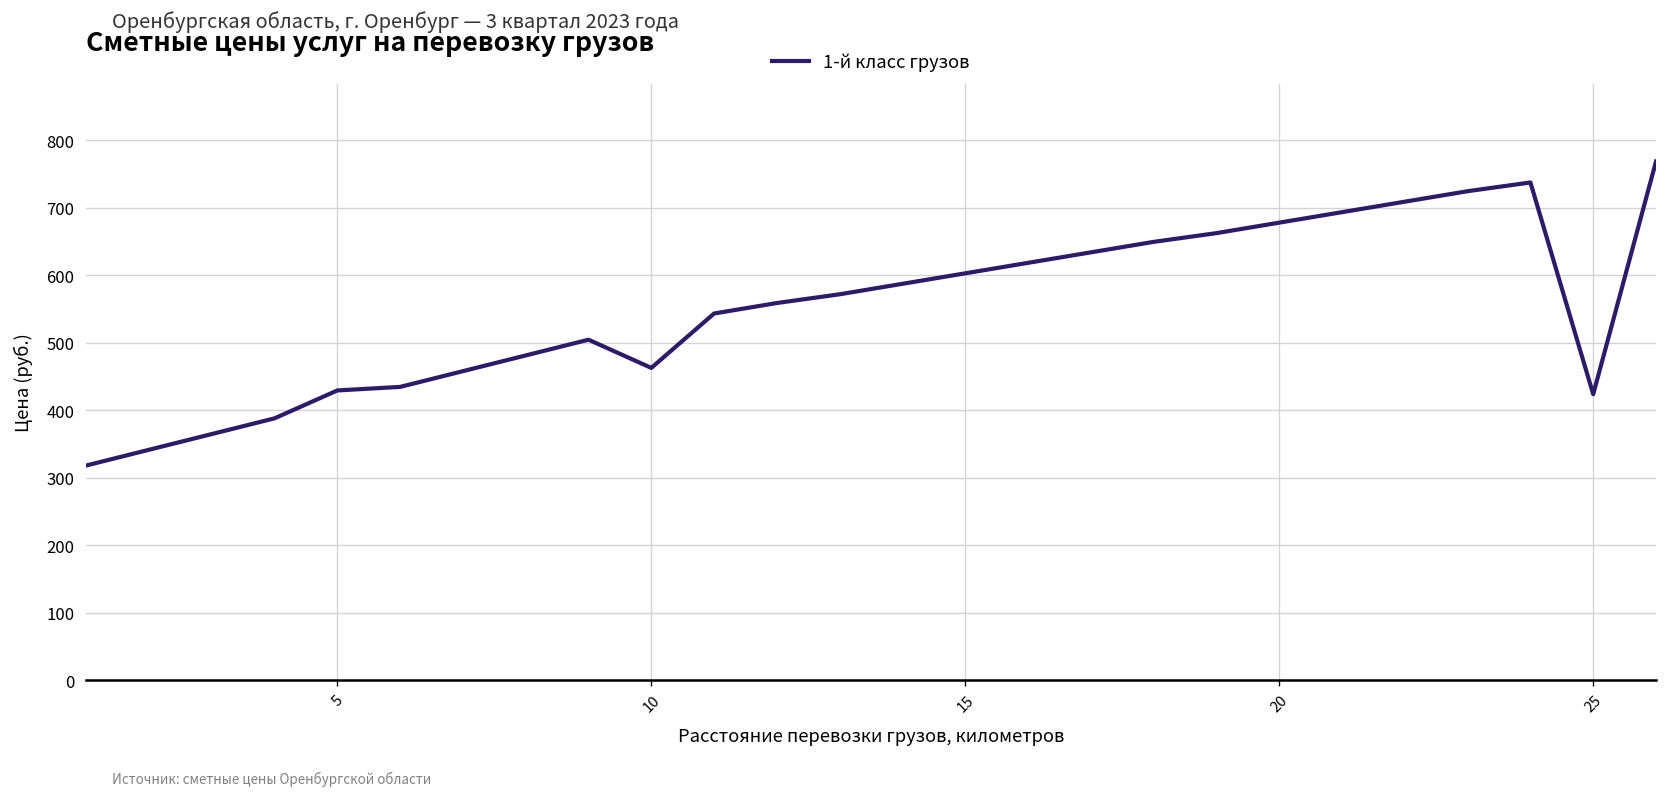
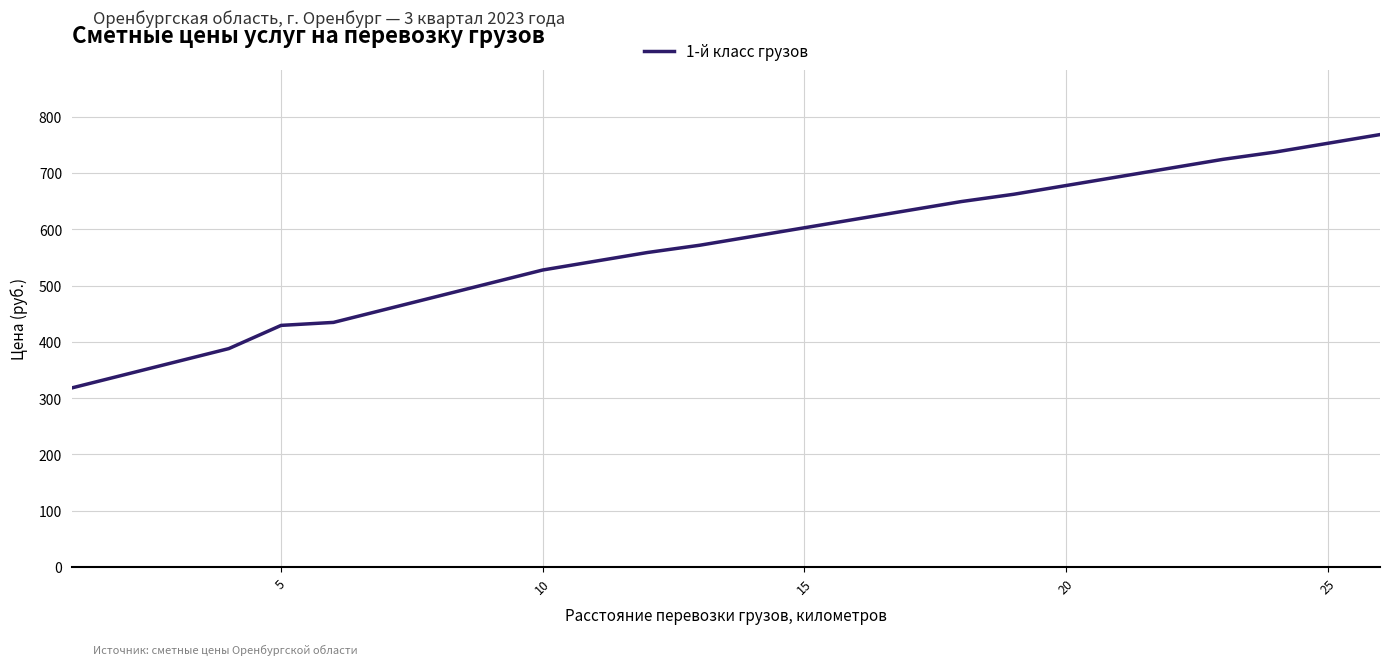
10: 460 -> 530
25: 420 -> 750
